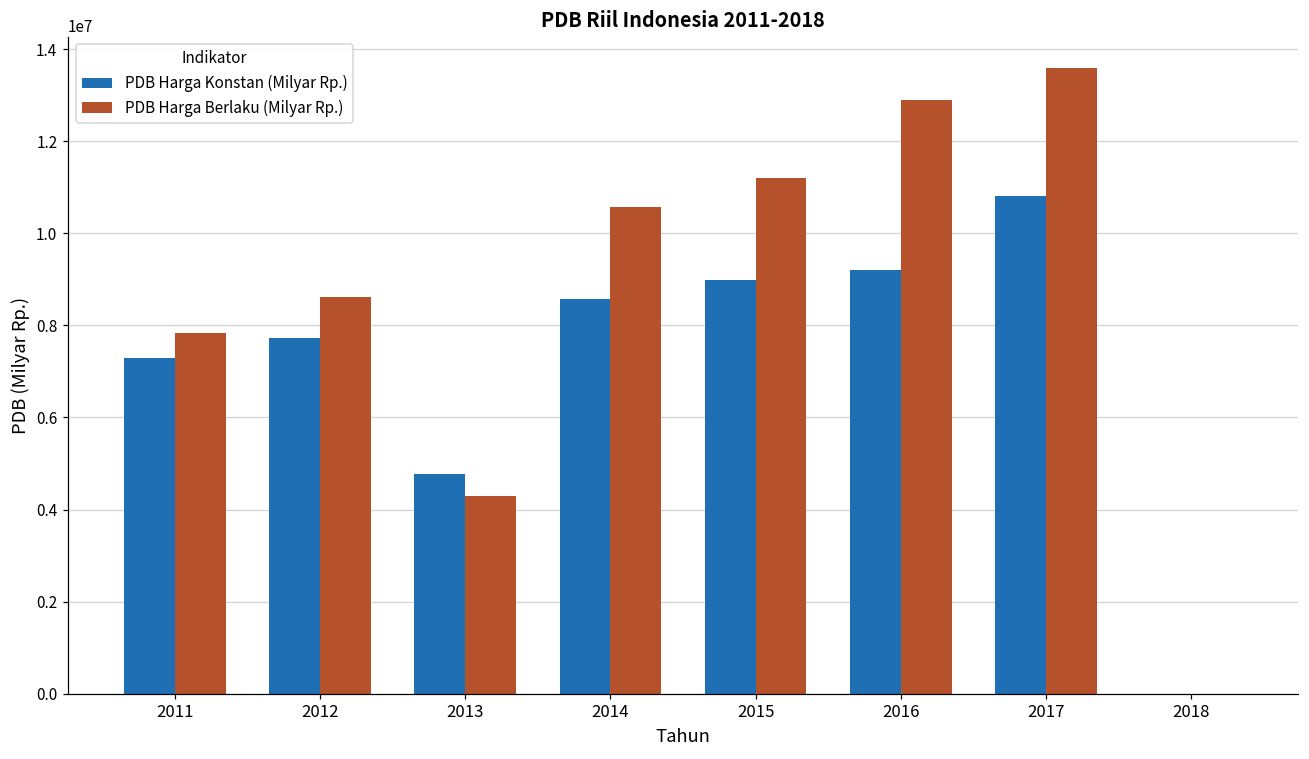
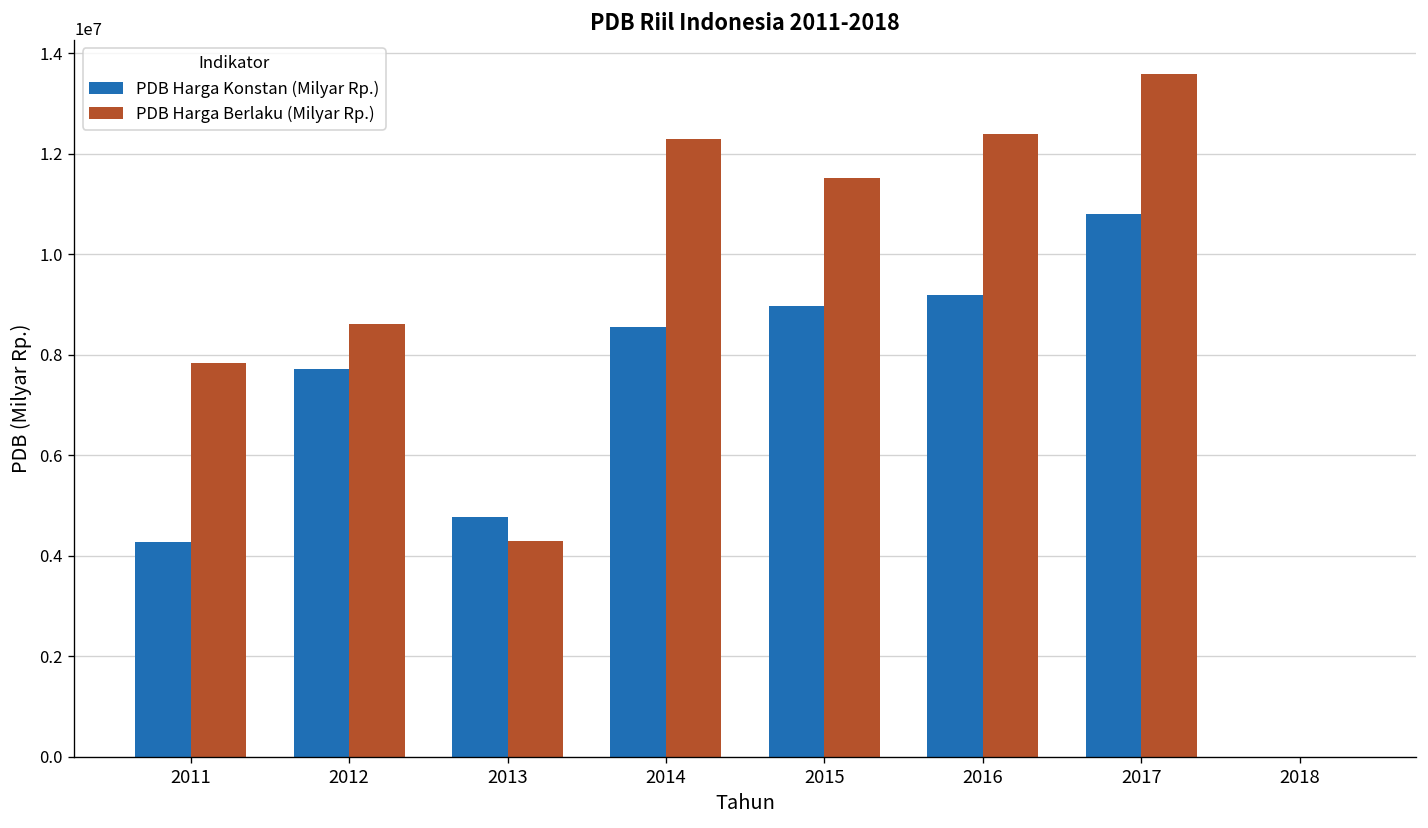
PDB Harga Konstan (Milyar Rp.), 2011: 7300000 -> 4300000
PDB Harga Berlaku (Milyar Rp.), 2014: 10600000 -> 12300000
PDB Harga Berlaku (Milyar Rp.), 2015: 11200000 -> 11500000
PDB Harga Berlaku (Milyar Rp.), 2016: 12900000 -> 12400000
